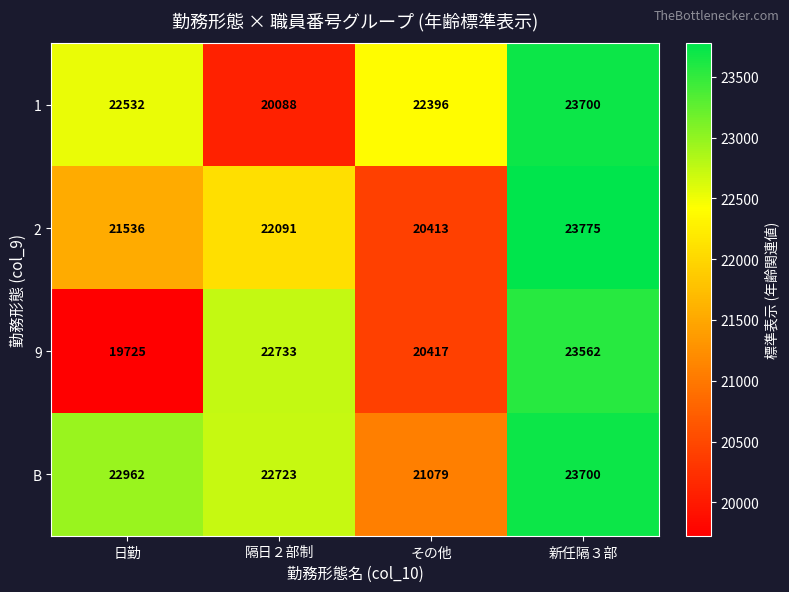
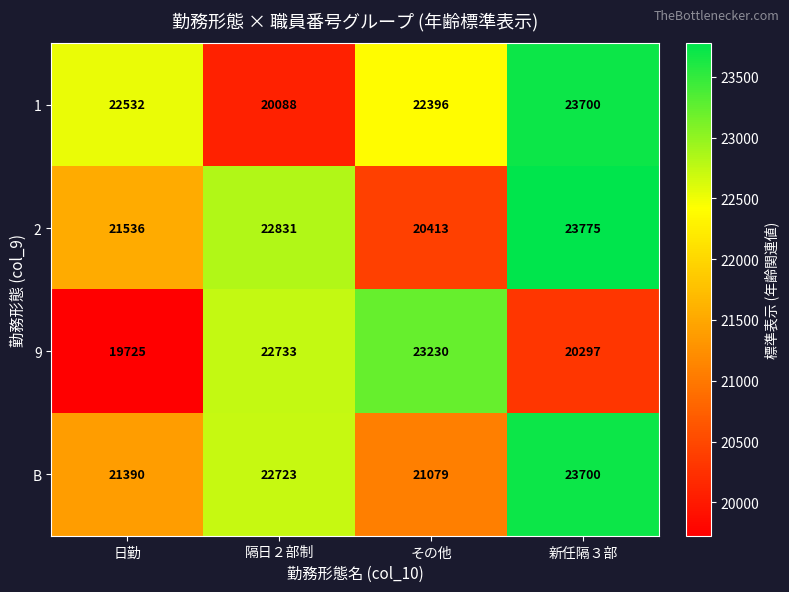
2, 隔日２部制: 22091 -> 22831
9, その他: 20417 -> 23230
9, 新任隔３部: 23562 -> 20297
B, 日勤: 22962 -> 21390
